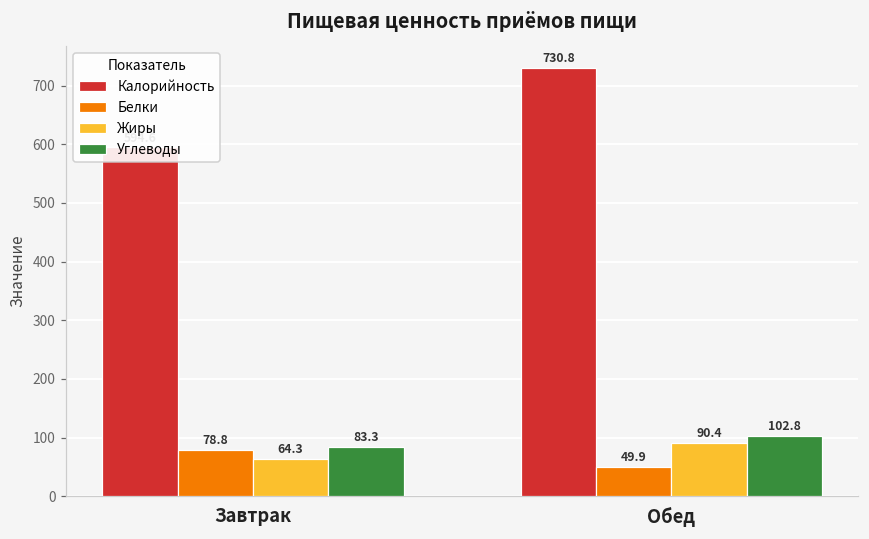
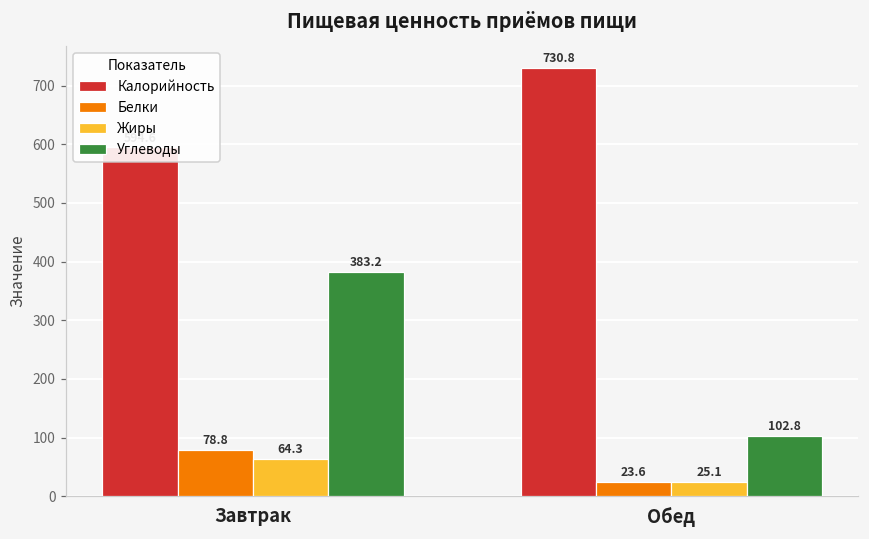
Углеводы, Завтрак: 83.3 -> 383.2
Белки, Обед: 49.9 -> 23.6
Жиры, Обед: 90.4 -> 25.1
